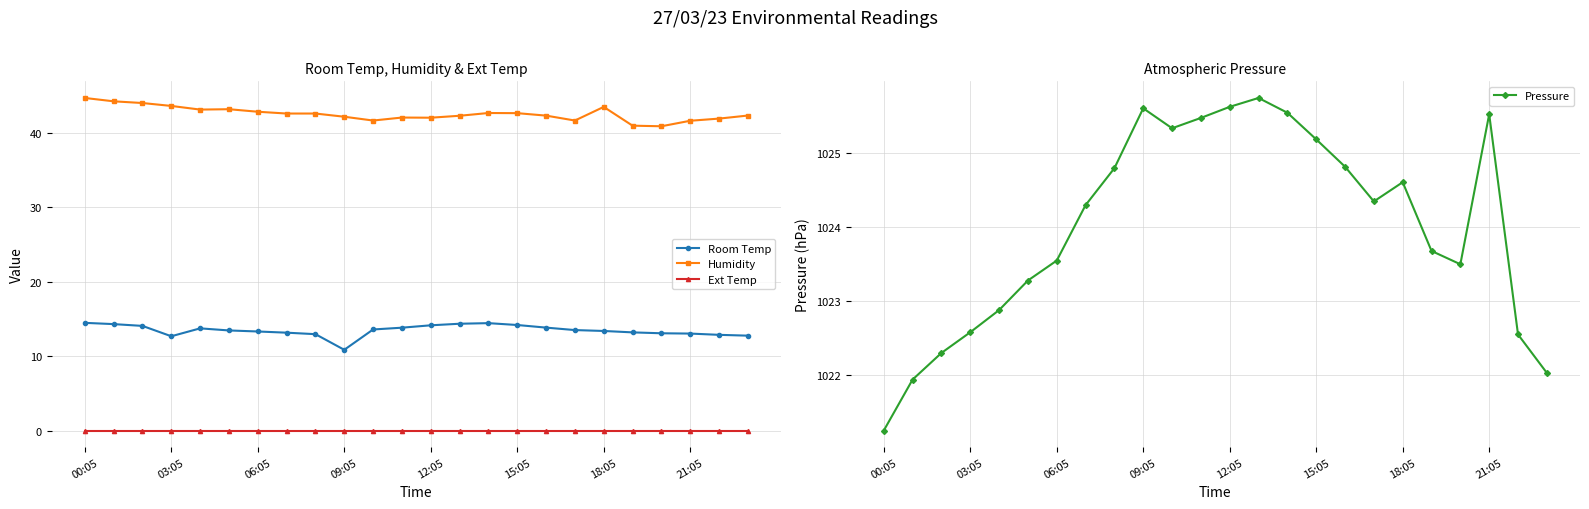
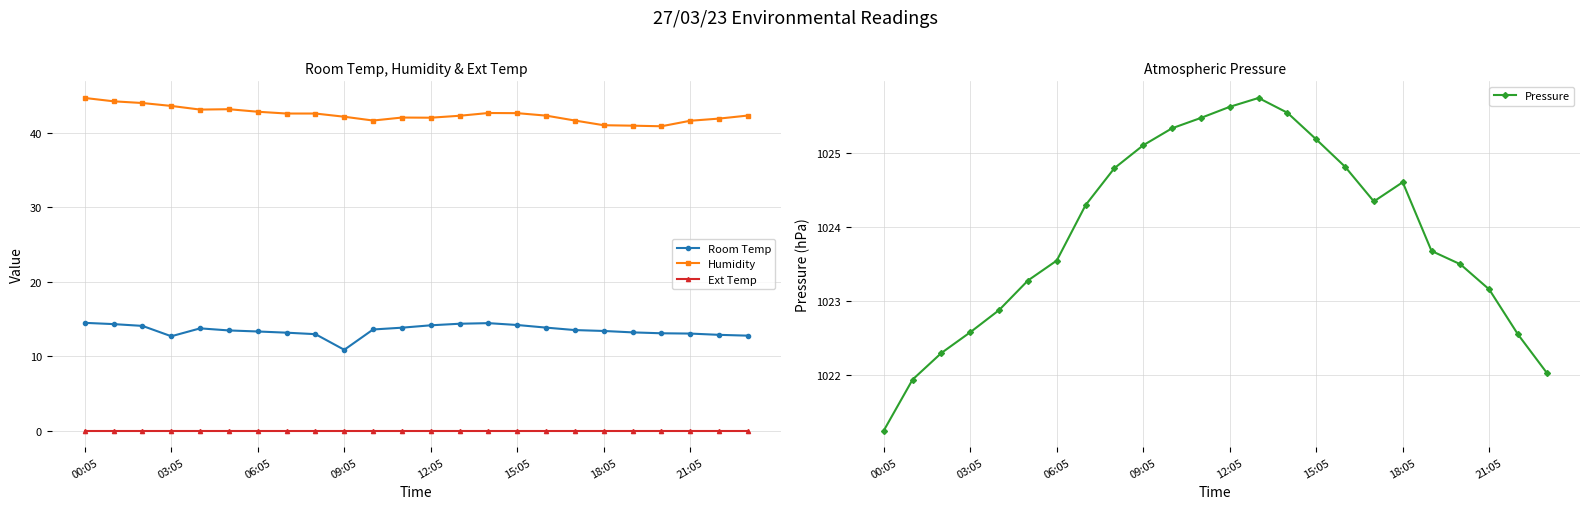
Room Temp, Humidity & Ext Temp, Humidity, 18:05: 43 -> 41
Atmospheric Pressure, 09:05: 1025.6 -> 1025.1
Atmospheric Pressure, 21:05: 1025.5 -> 1023.2
